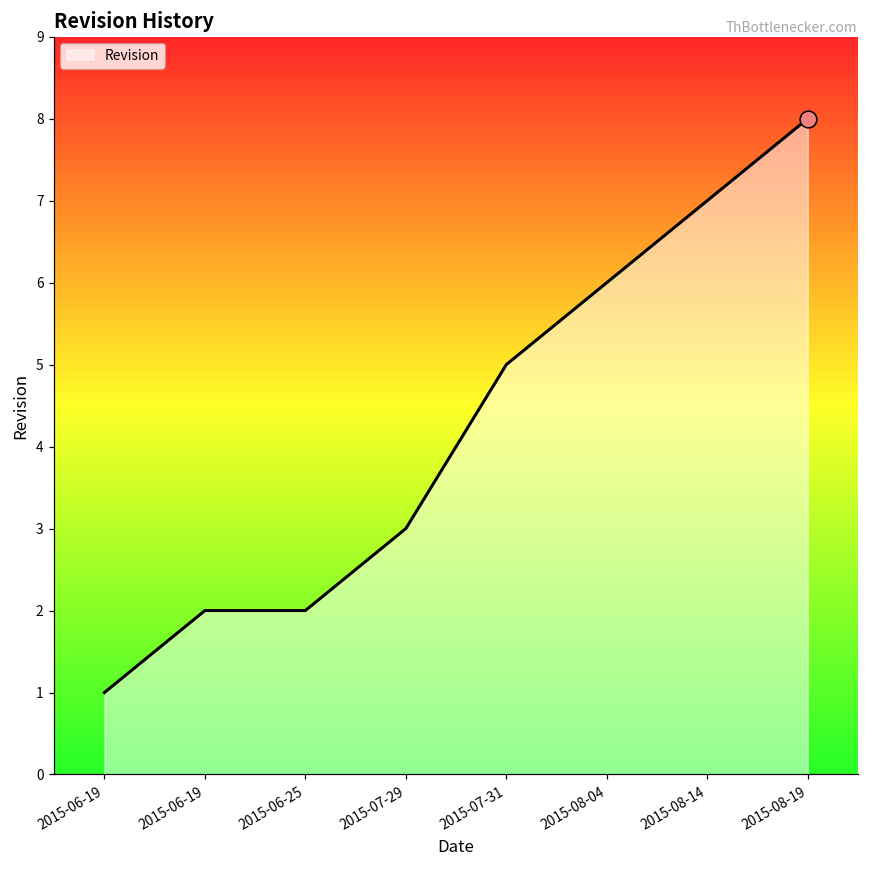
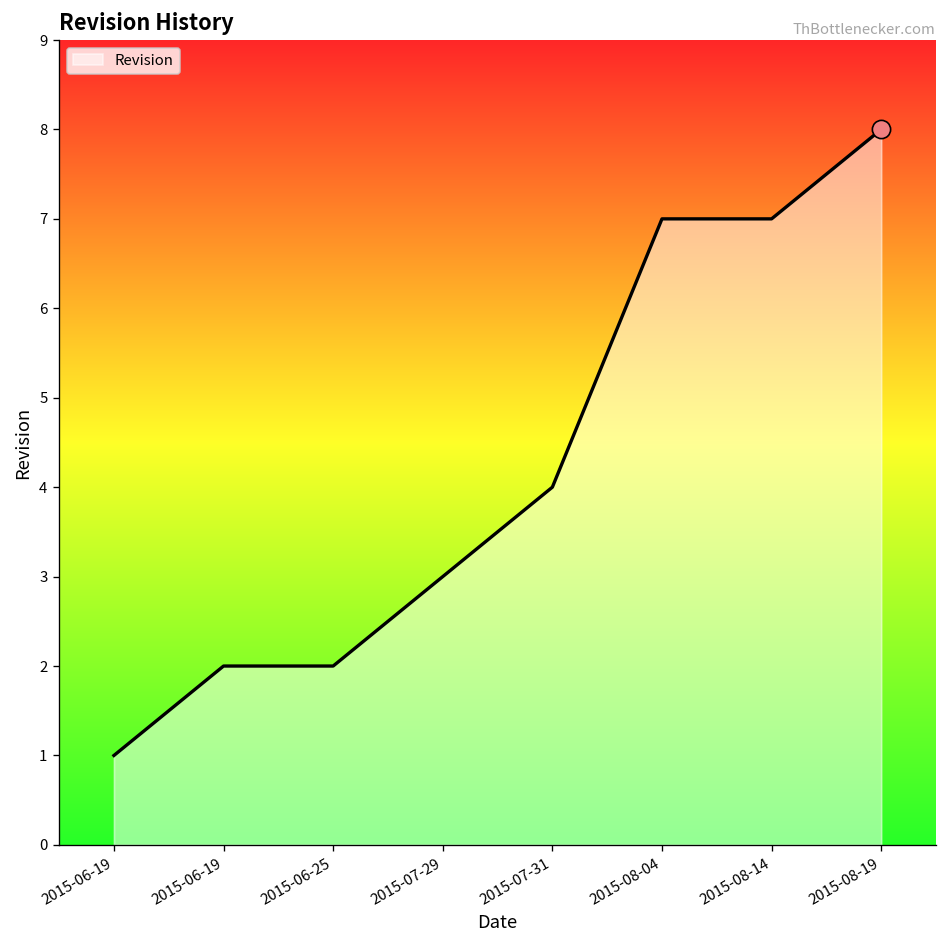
Revision, 2015-07-31: 5 -> 4
Revision, 2015-08-04: 6 -> 7
